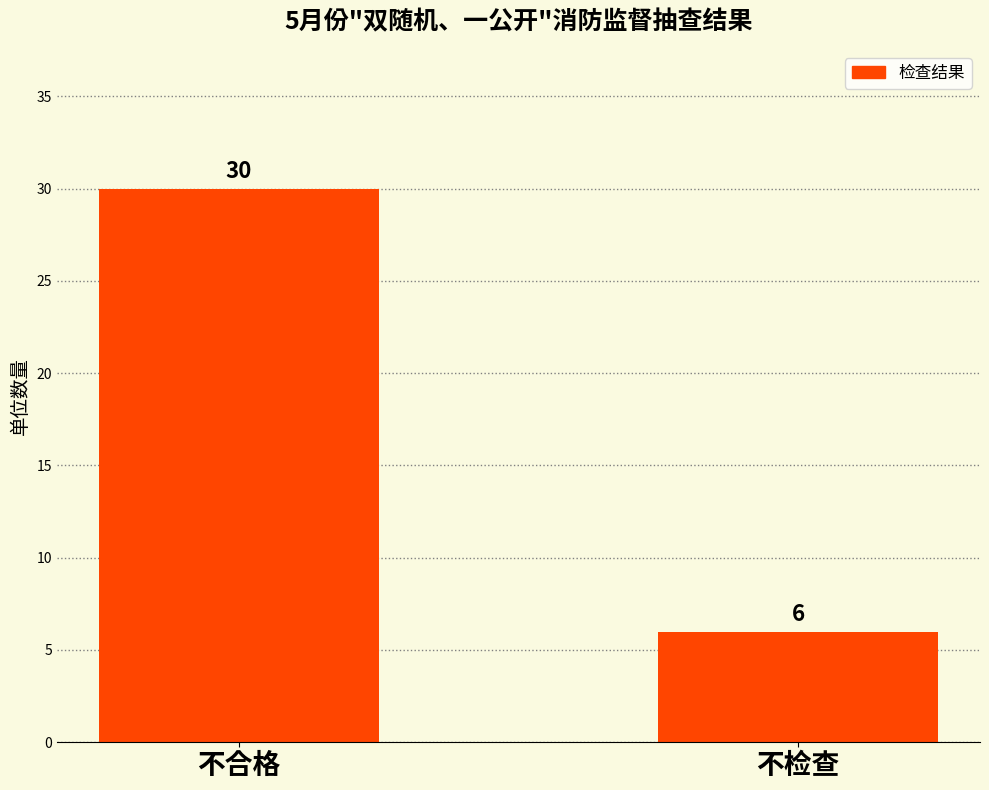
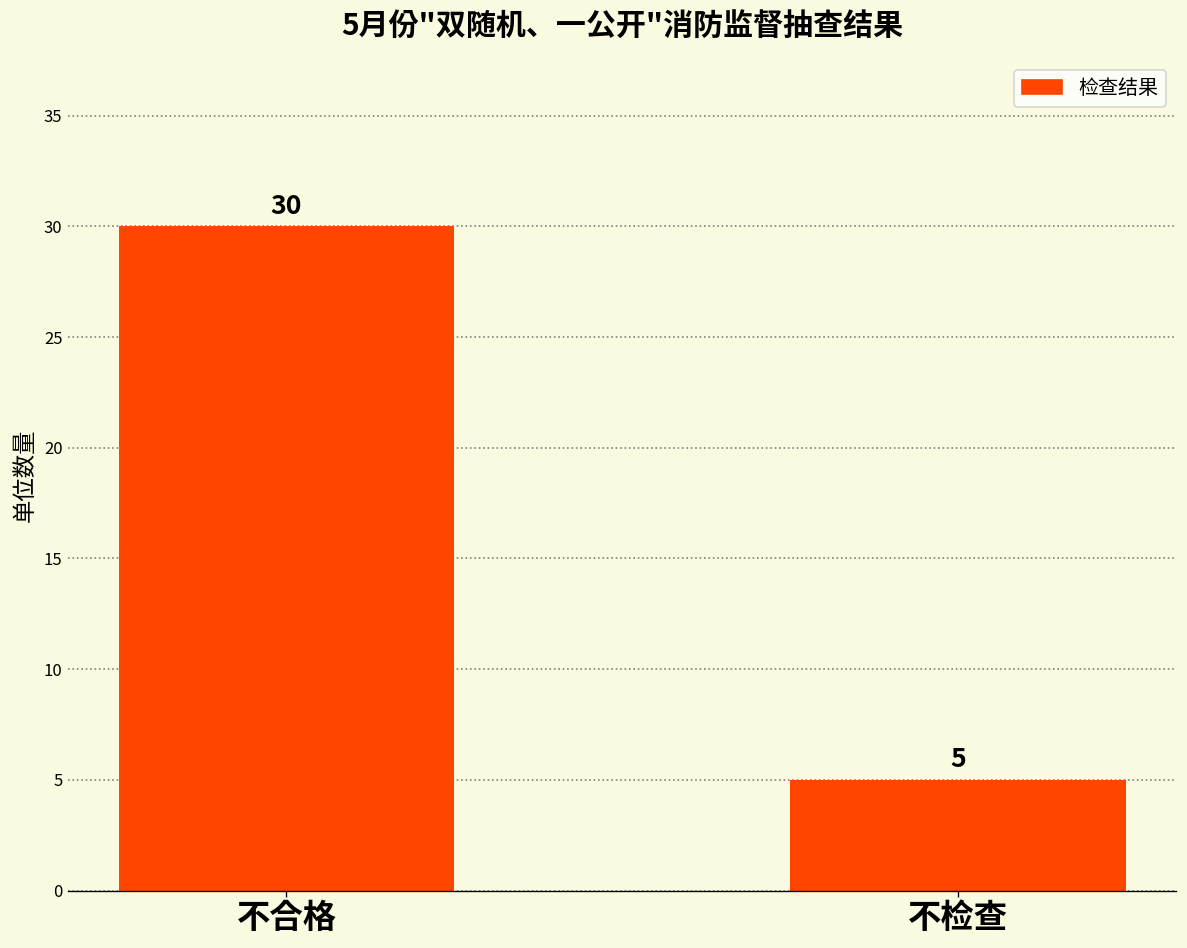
不检查: 6 -> 5
